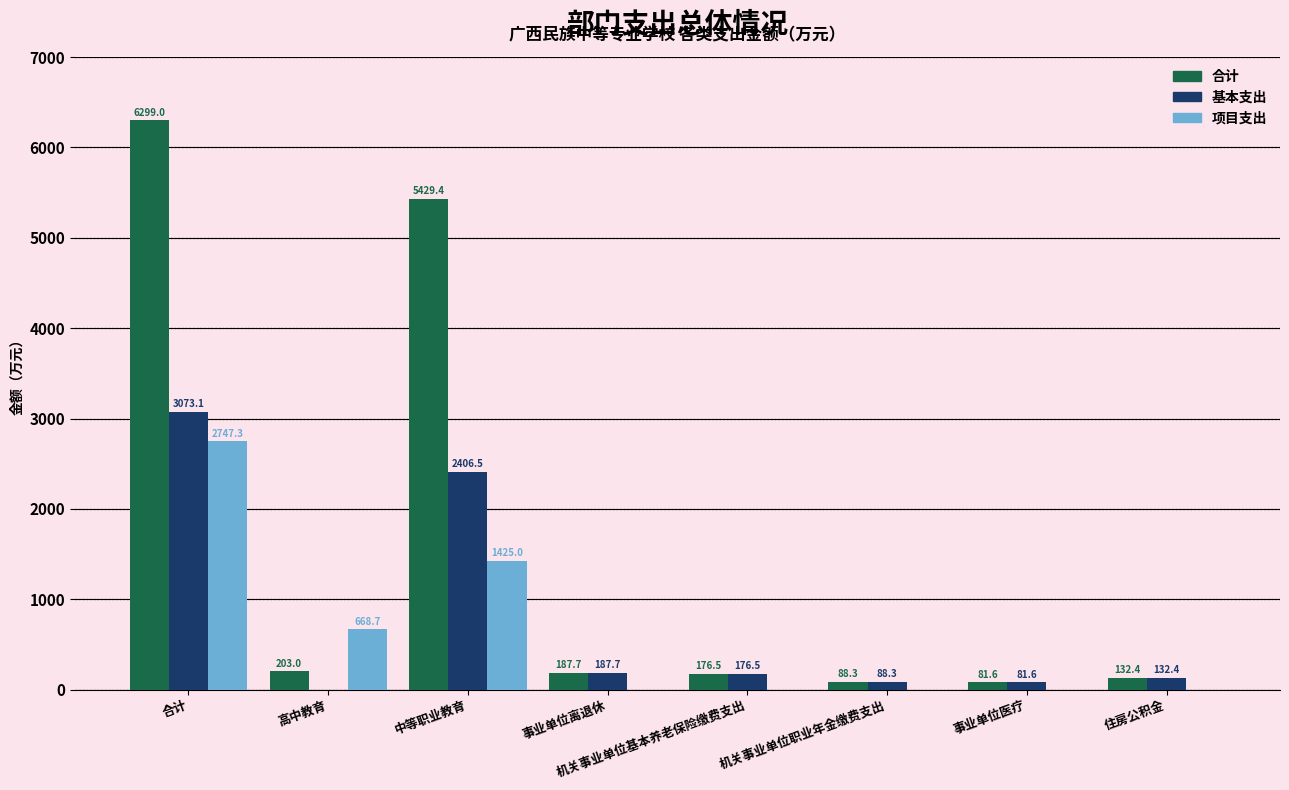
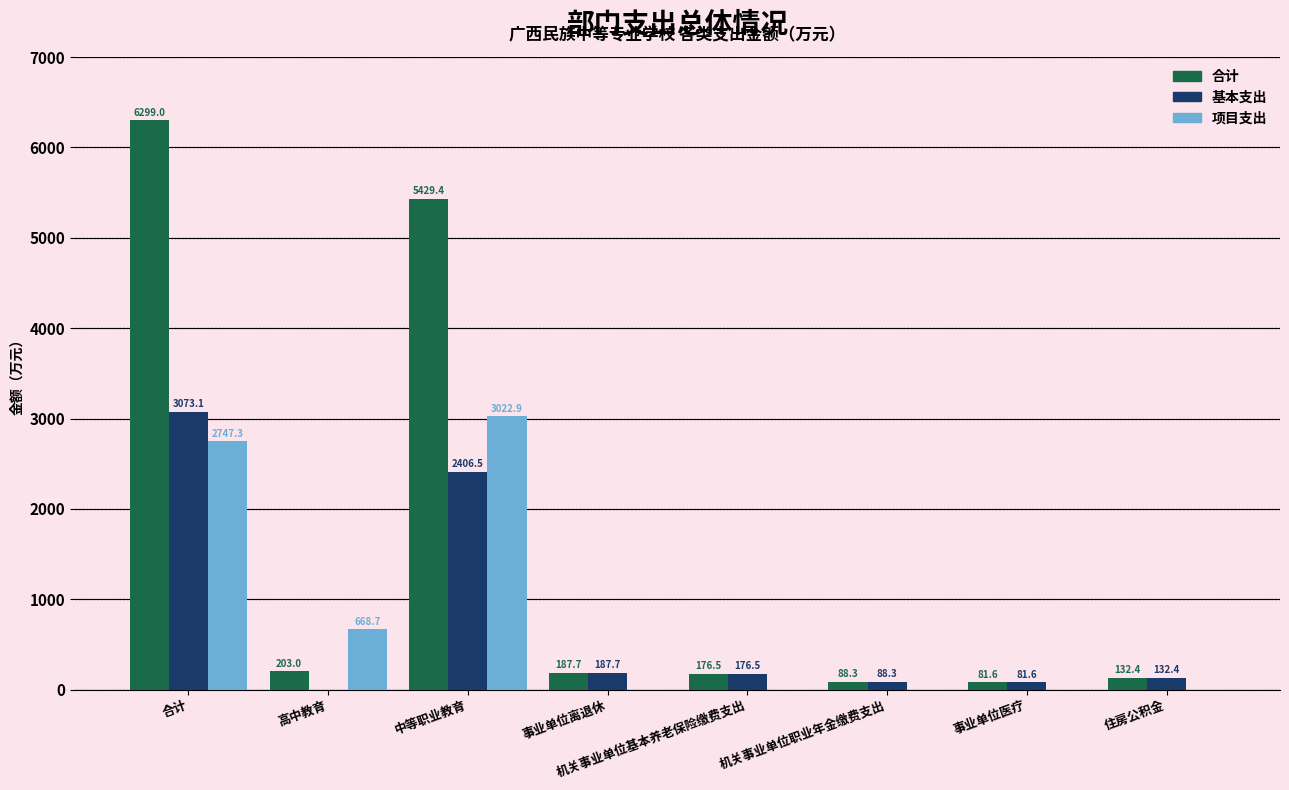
项目支出, 中等职业教育: 1425.0 -> 3022.9
